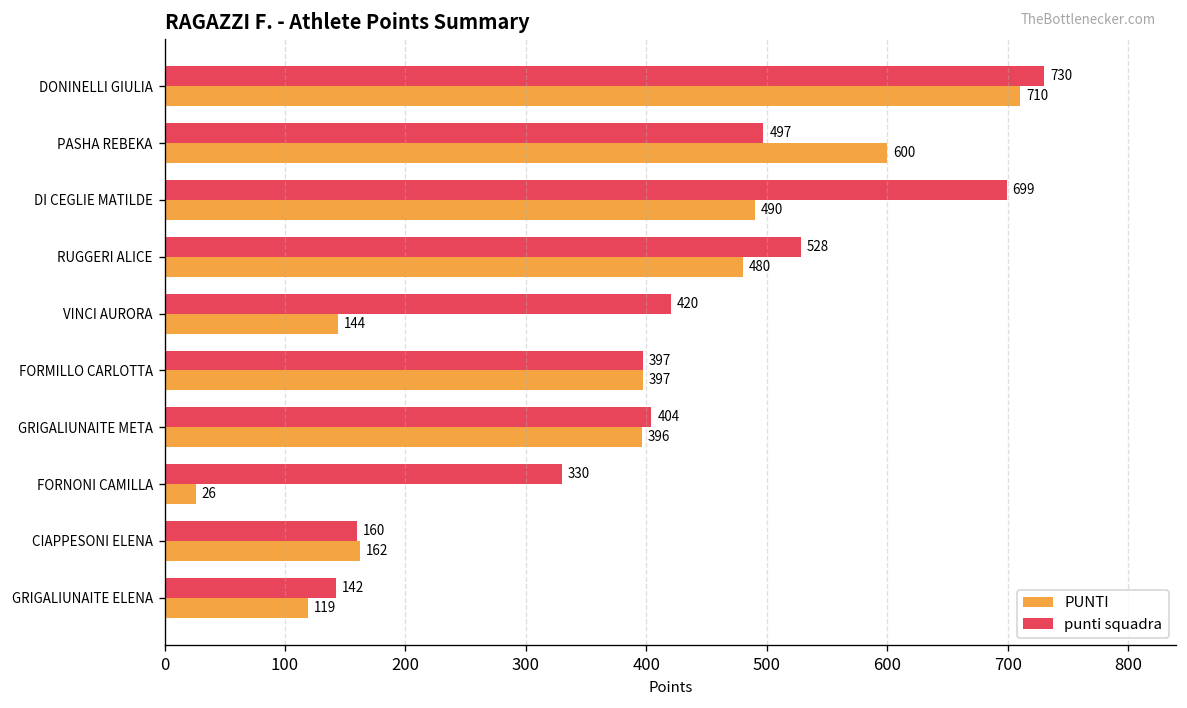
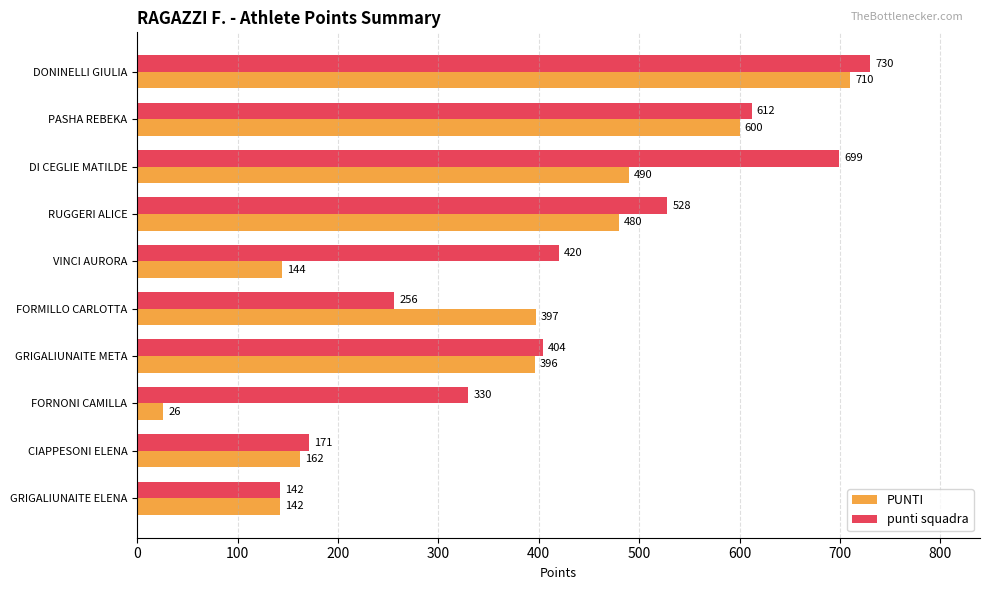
punti squadra, PASHA REBEKA: 497 -> 612
punti squadra, FORMILLO CARLOTTA: 397 -> 256
punti squadra, CIAPPESONI ELENA: 160 -> 171
PUNTI, GRIGALIUNAITE ELENA: 119 -> 142
